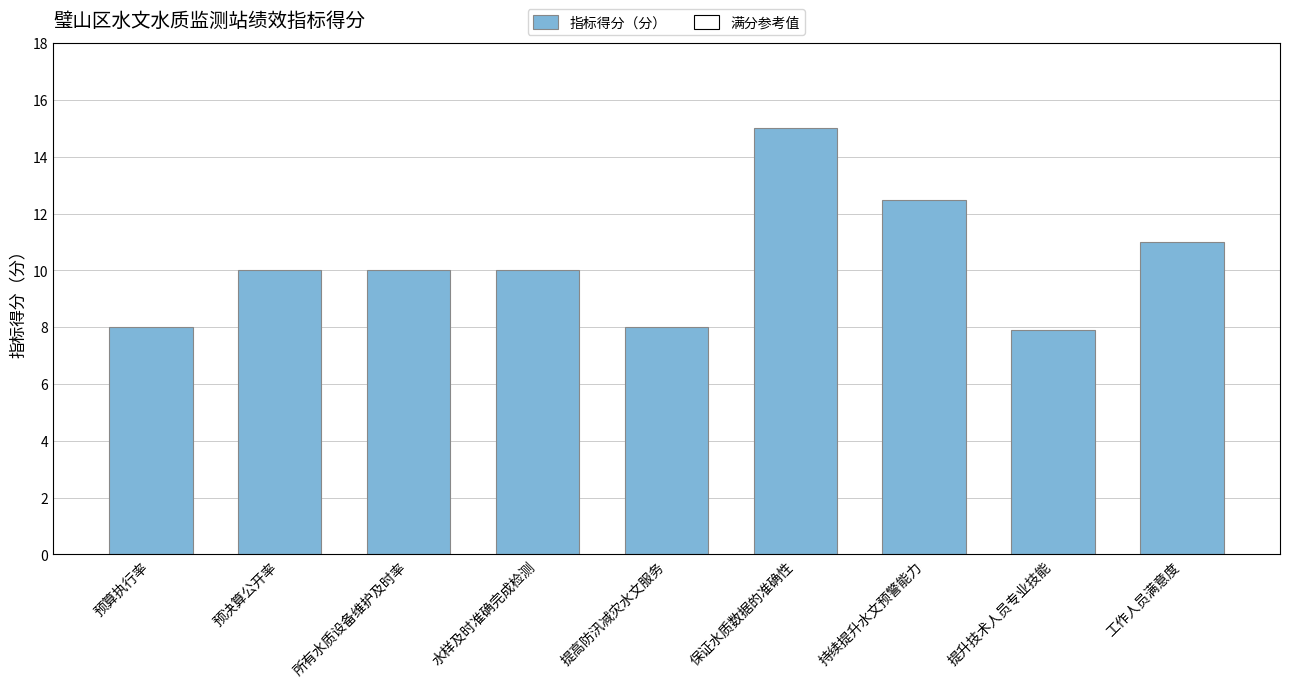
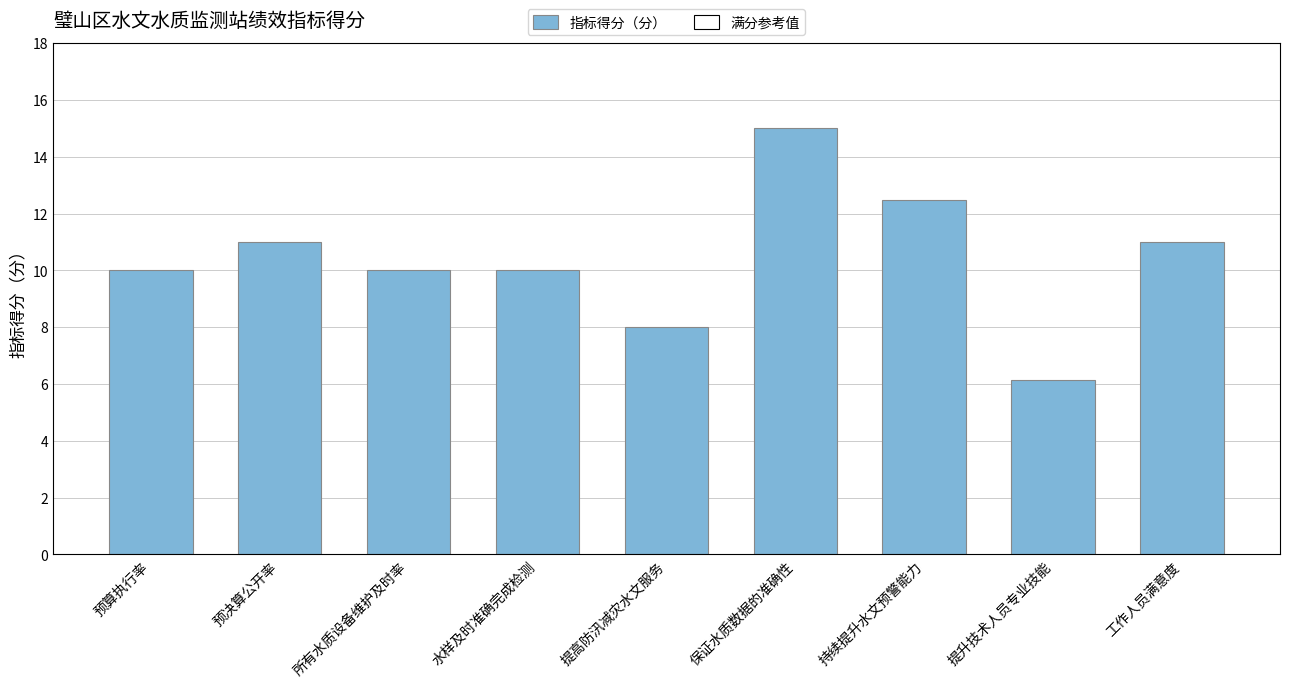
预算执行率: 8 -> 10
预决算公开率: 10 -> 11
提升技术人员专业技能: 7.9 -> 6.1
